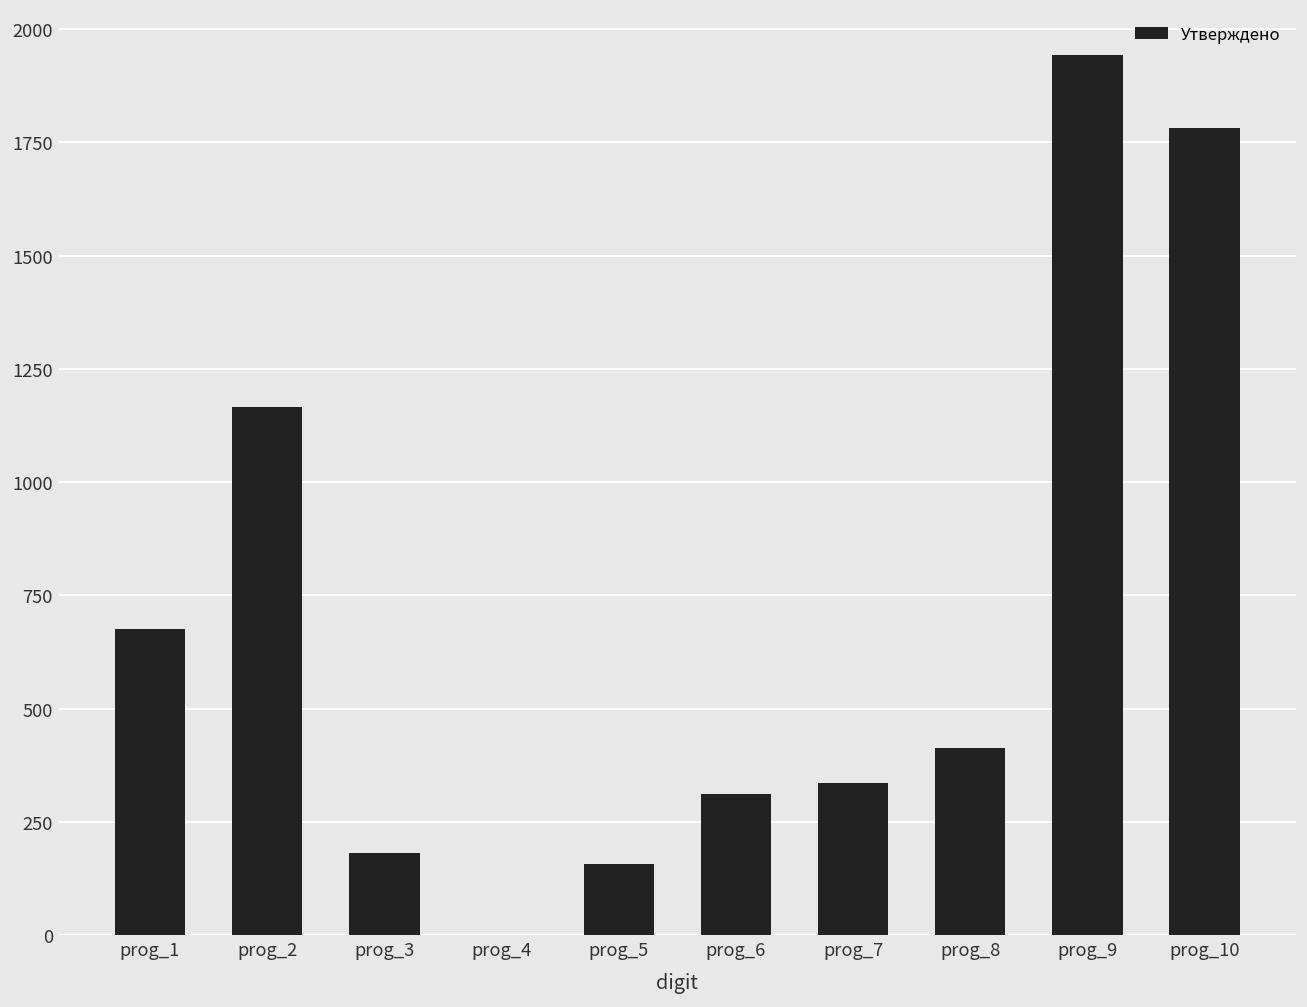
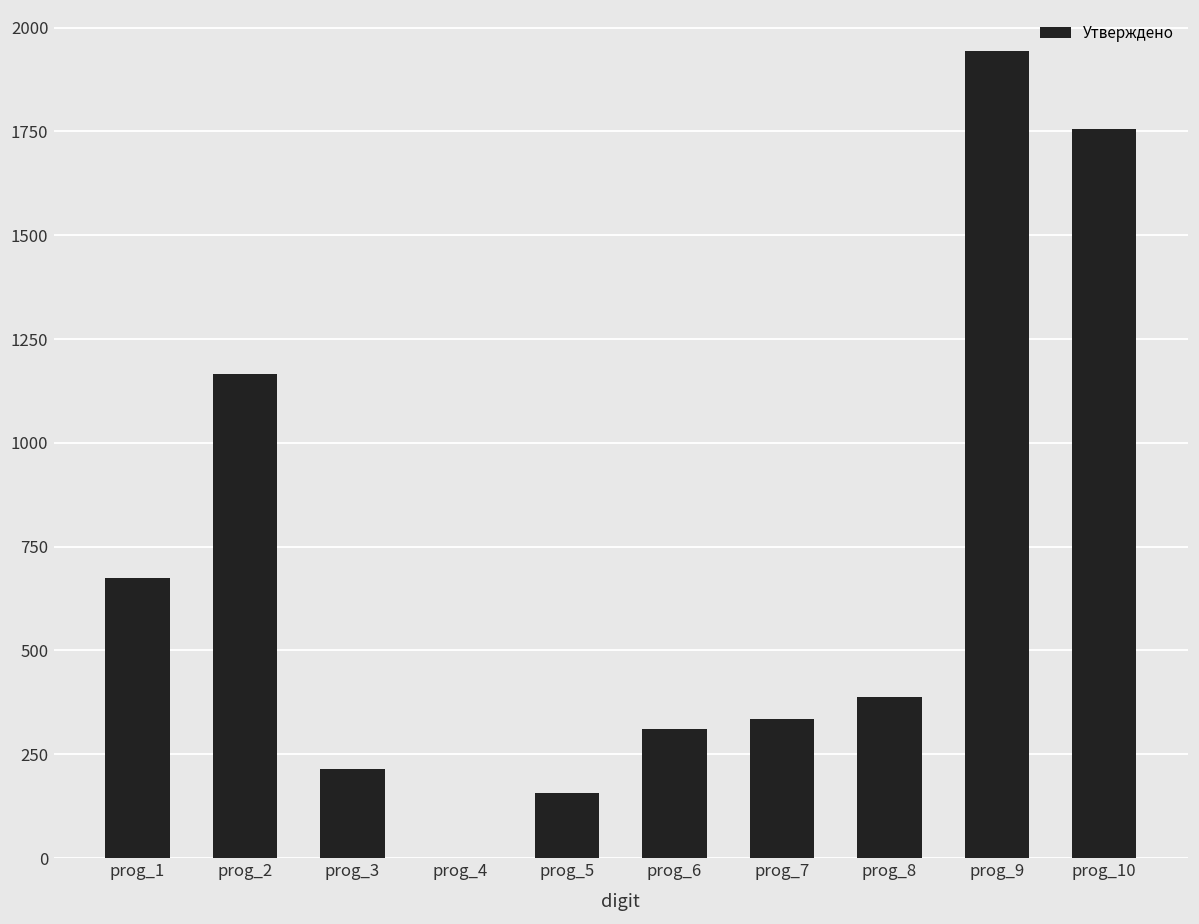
prog_3: 180 -> 220
prog_8: 410 -> 390
prog_10: 1780 -> 1750
